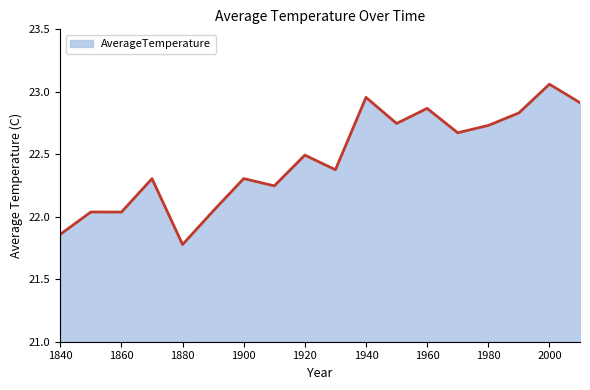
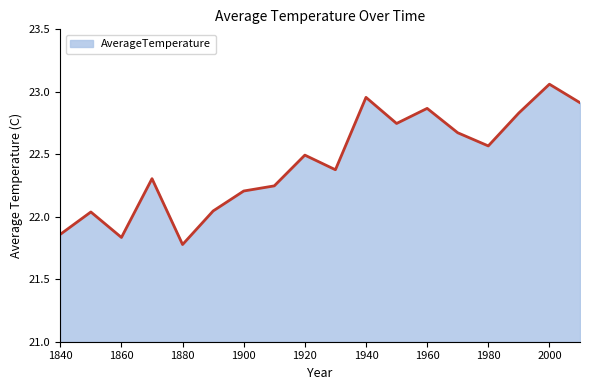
1860: 22.04 -> 21.83
1900: 22.31 -> 22.21
1980: 22.73 -> 22.57
